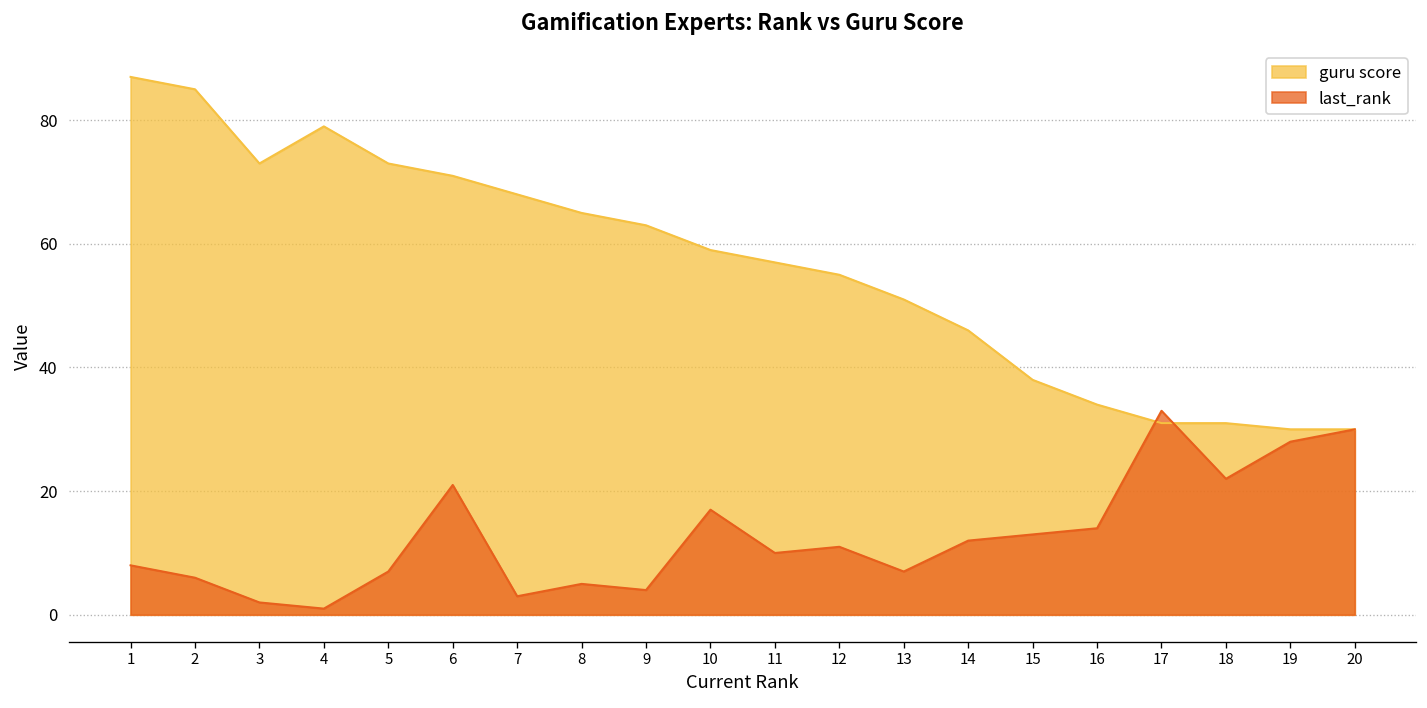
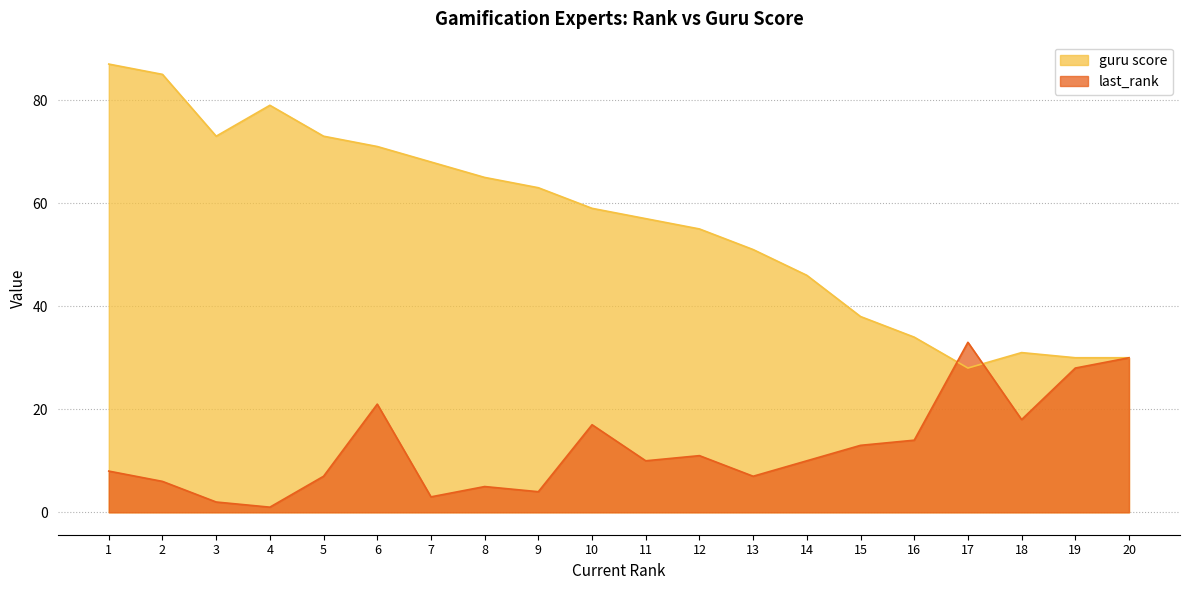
last_rank, 14: 12 -> 10
guru score, 17: 31 -> 28
last_rank, 18: 22 -> 18
